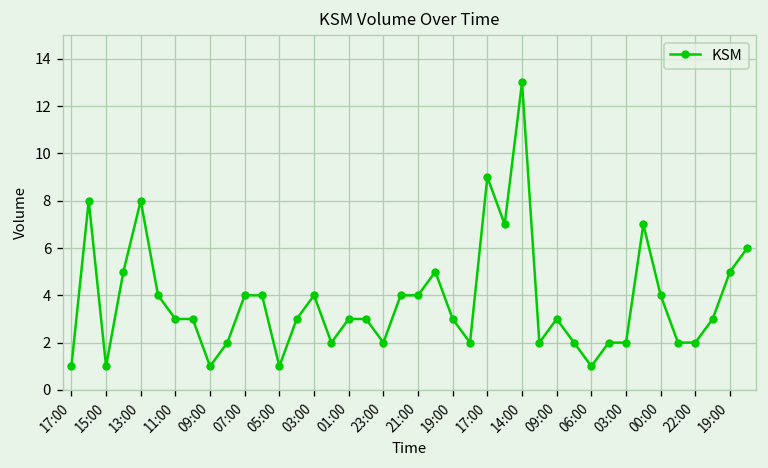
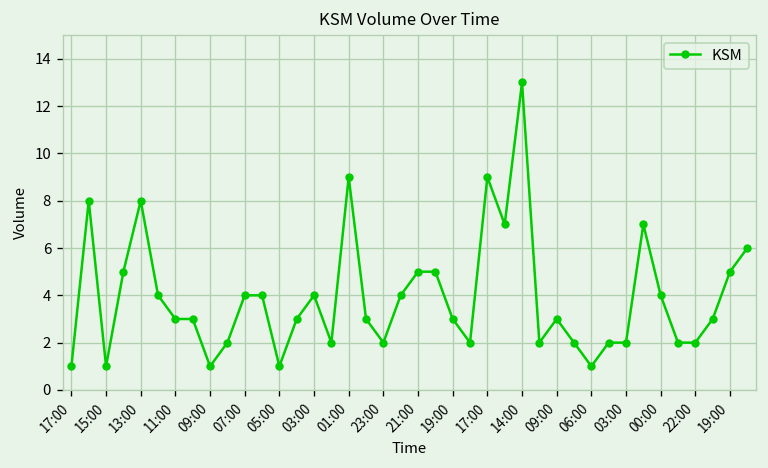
01:00: 3 -> 9
21:00: 4 -> 5
